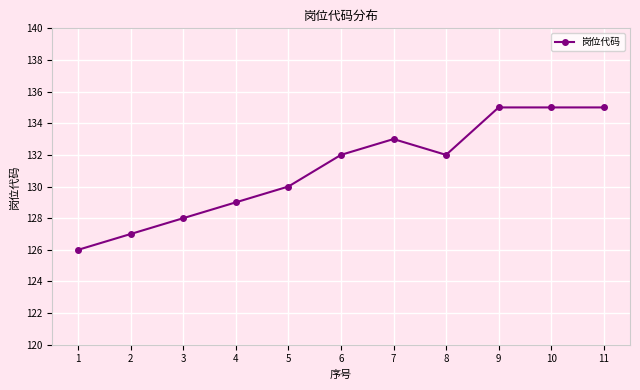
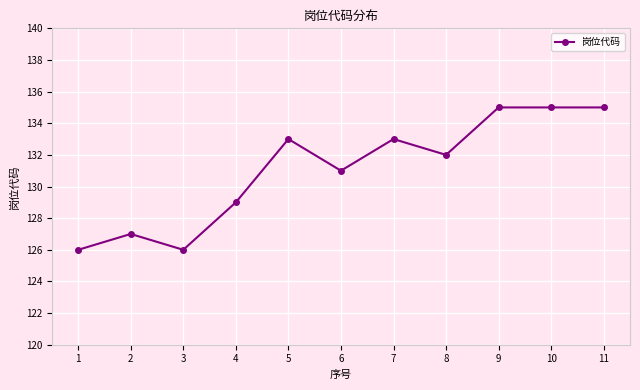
3: 128 -> 126
5: 130 -> 133
6: 132 -> 131
